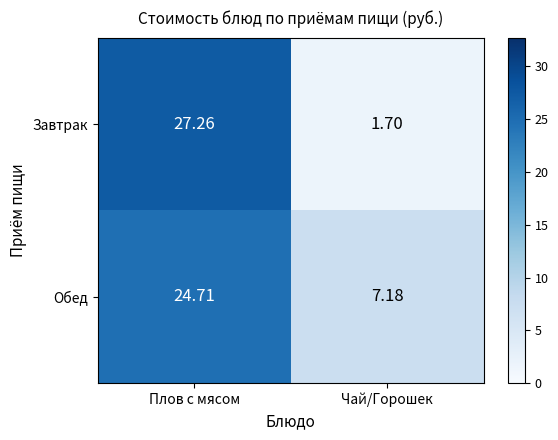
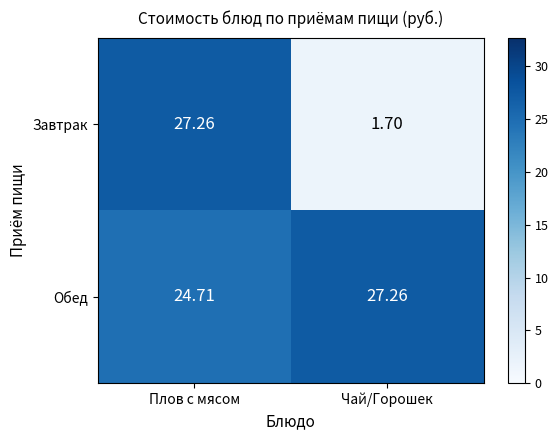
Обед, Чай/Горошек: 7.18 -> 27.26
